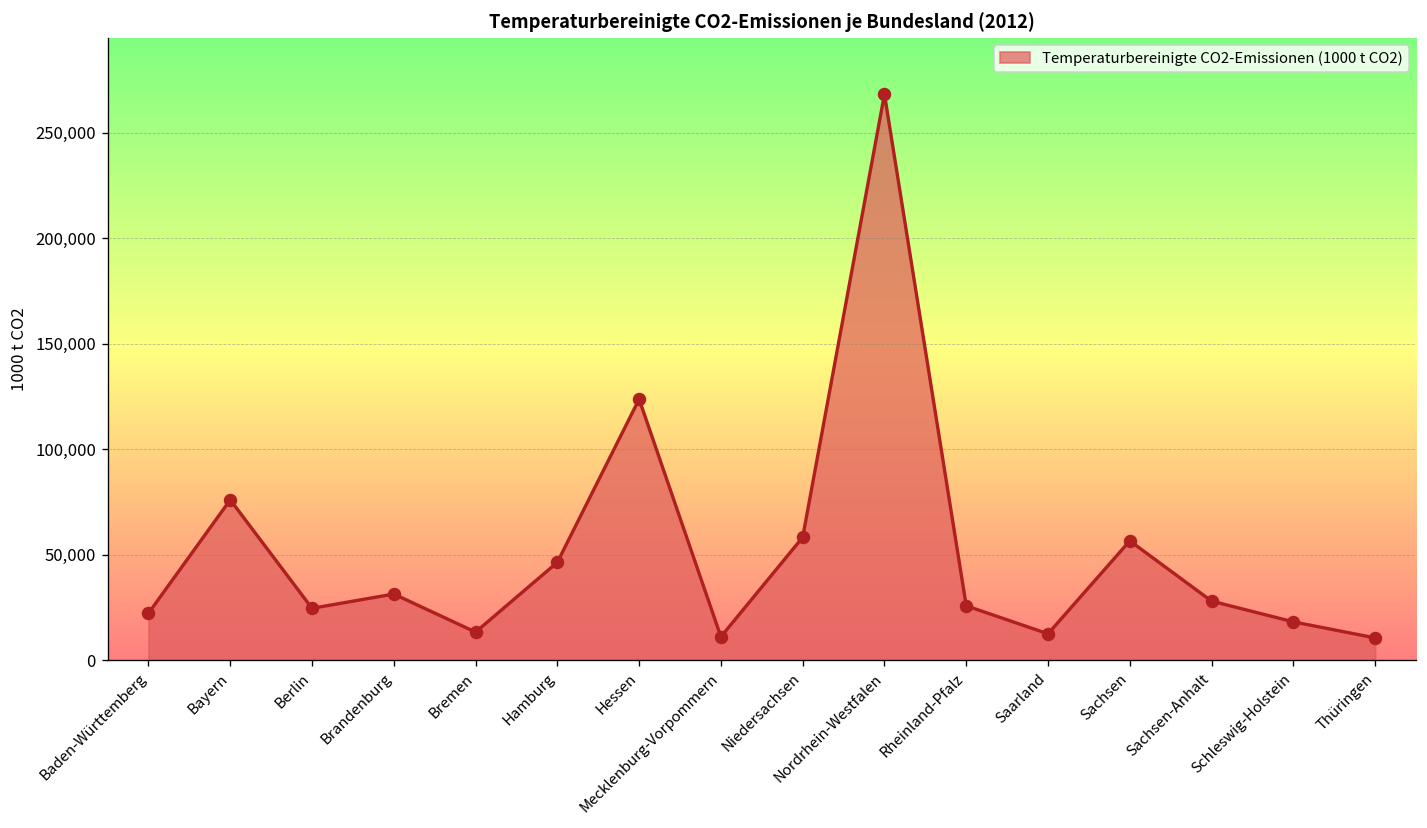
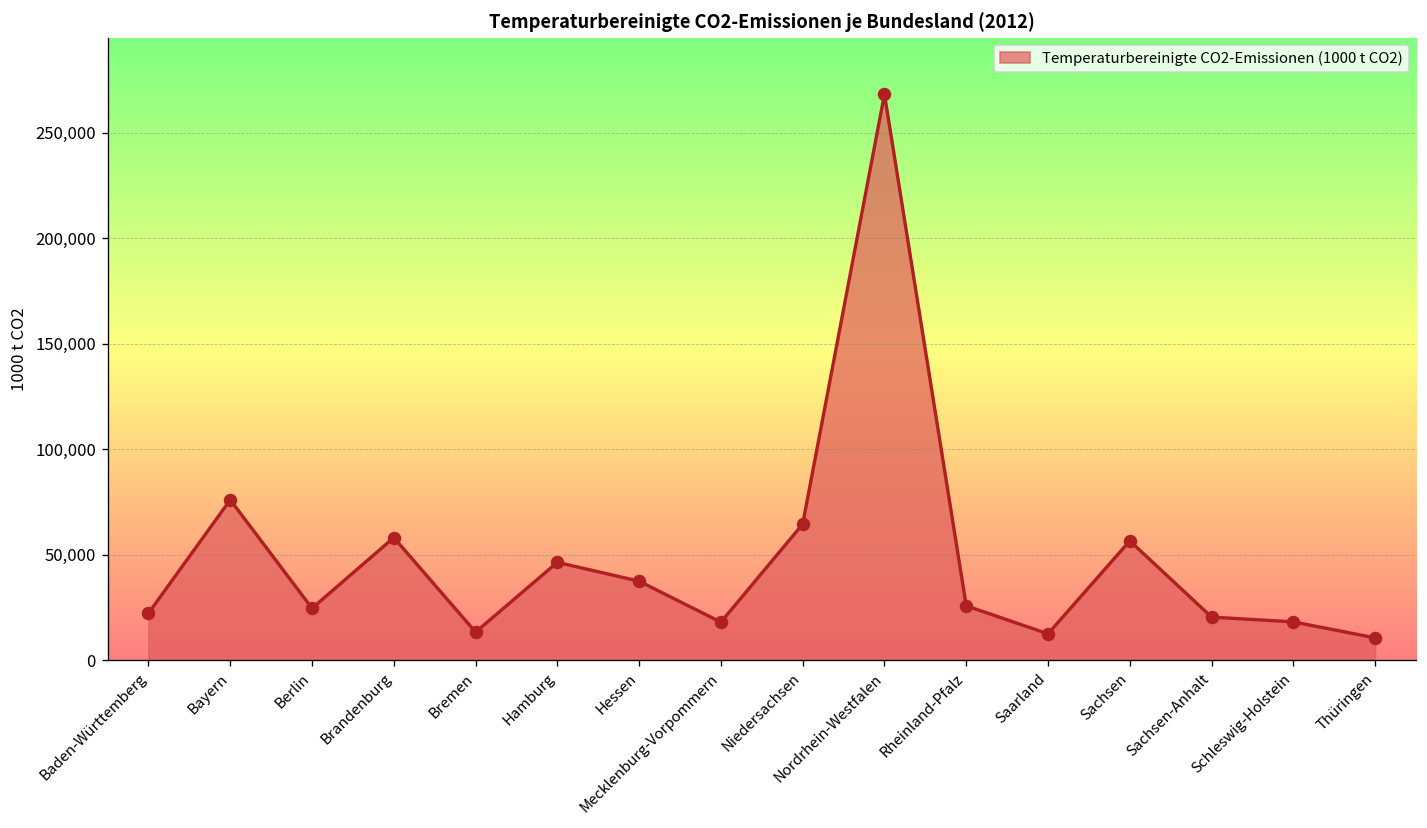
Brandenburg: 31,000 -> 58,000
Hessen: 124,000 -> 37,000
Mecklenburg-Vorpommern: 11,000 -> 18,000
Niedersachsen: 58,000 -> 65,000
Sachsen-Anhalt: 28,000 -> 20,000
